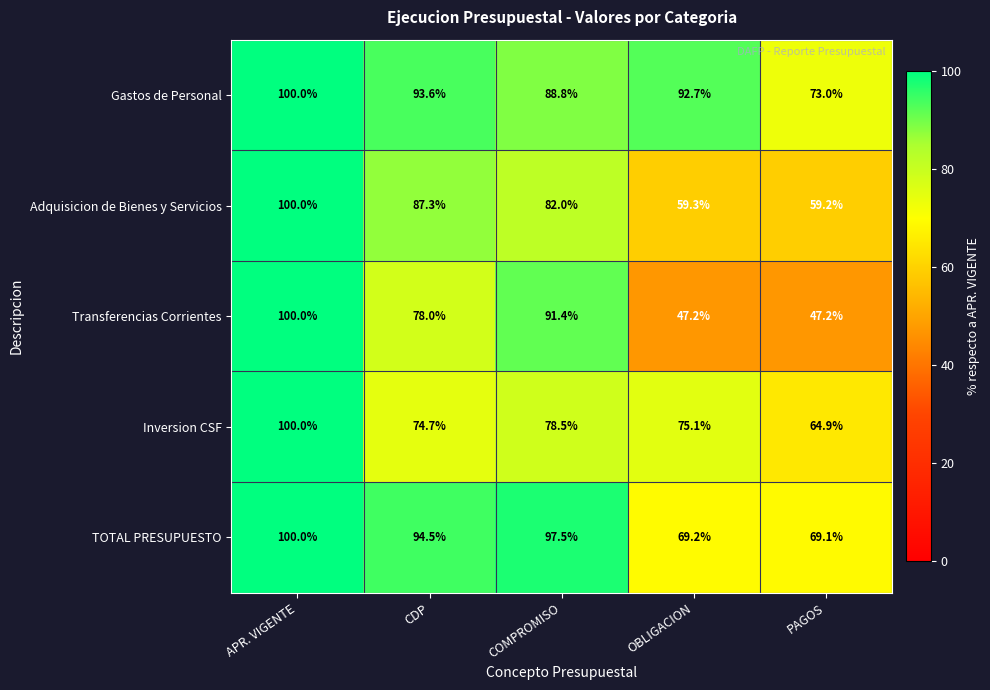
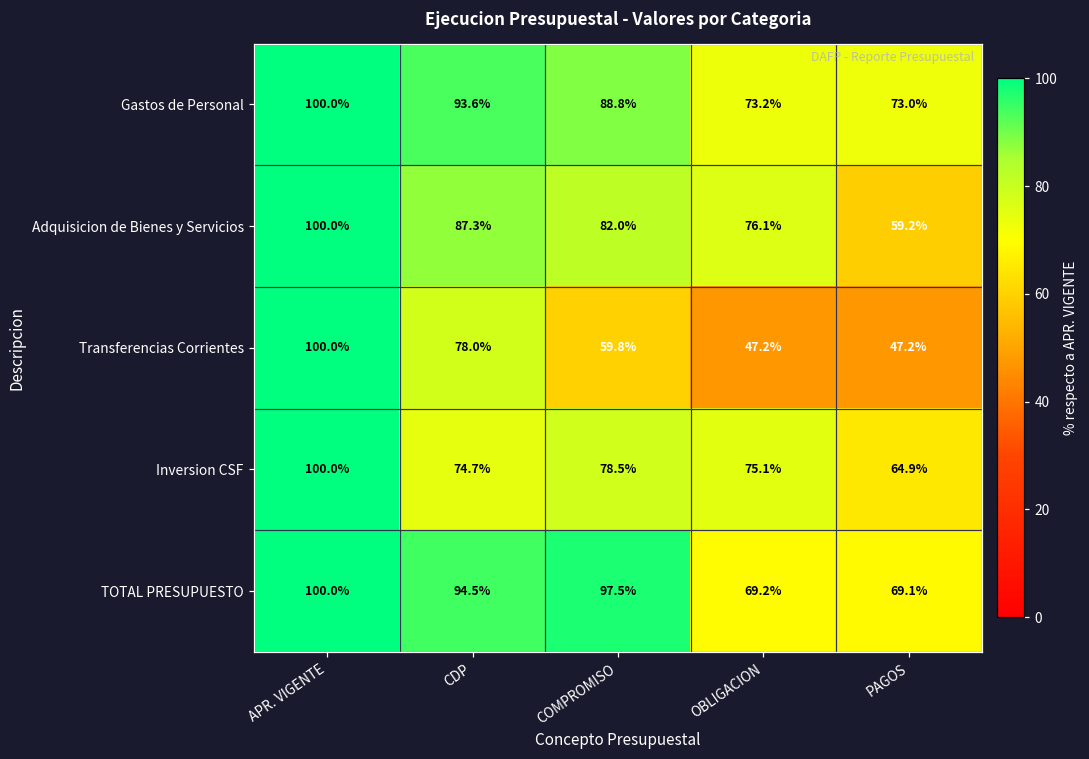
Gastos de Personal, OBLIGACION: 92.7% -> 73.2%
Adquisicion de Bienes y Servicios, OBLIGACION: 59.3% -> 76.1%
Transferencias Corrientes, COMPROMISO: 91.4% -> 59.8%
